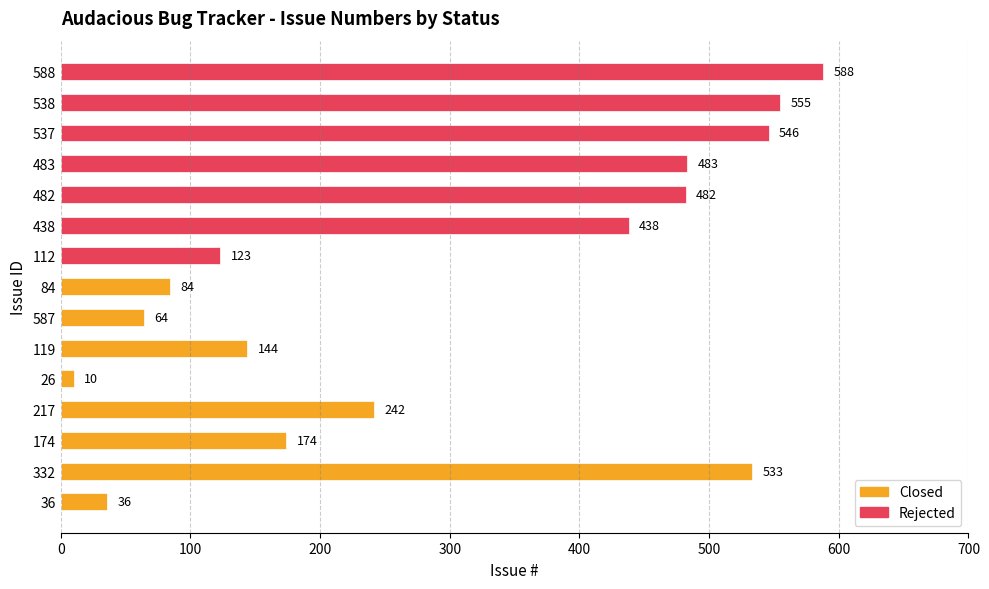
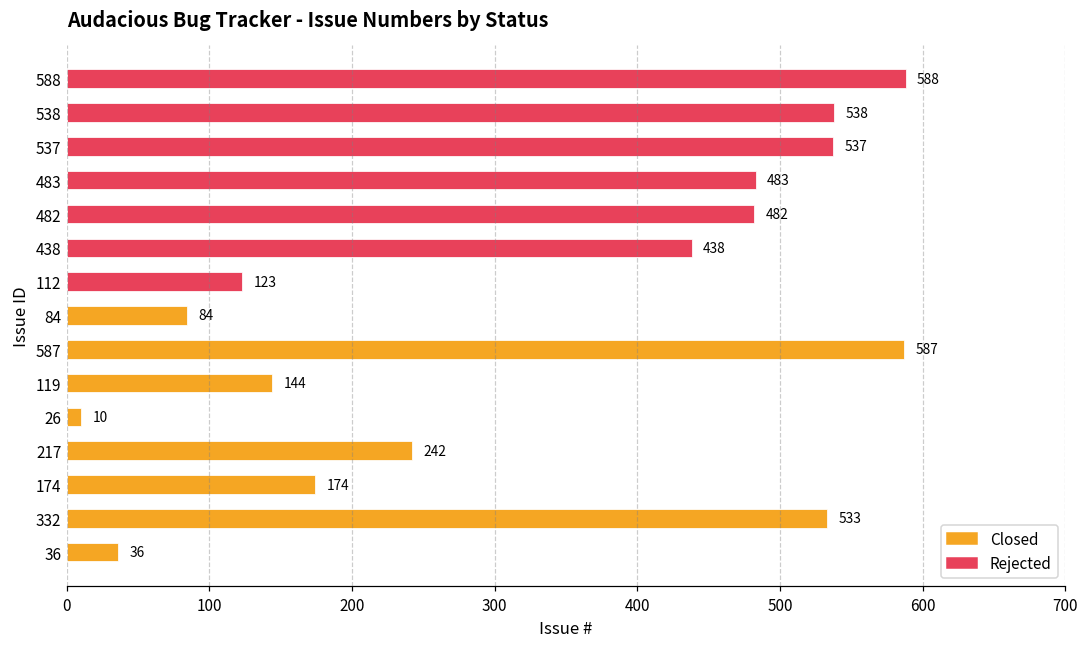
538: 555 -> 538
537: 546 -> 537
587: 64 -> 587
